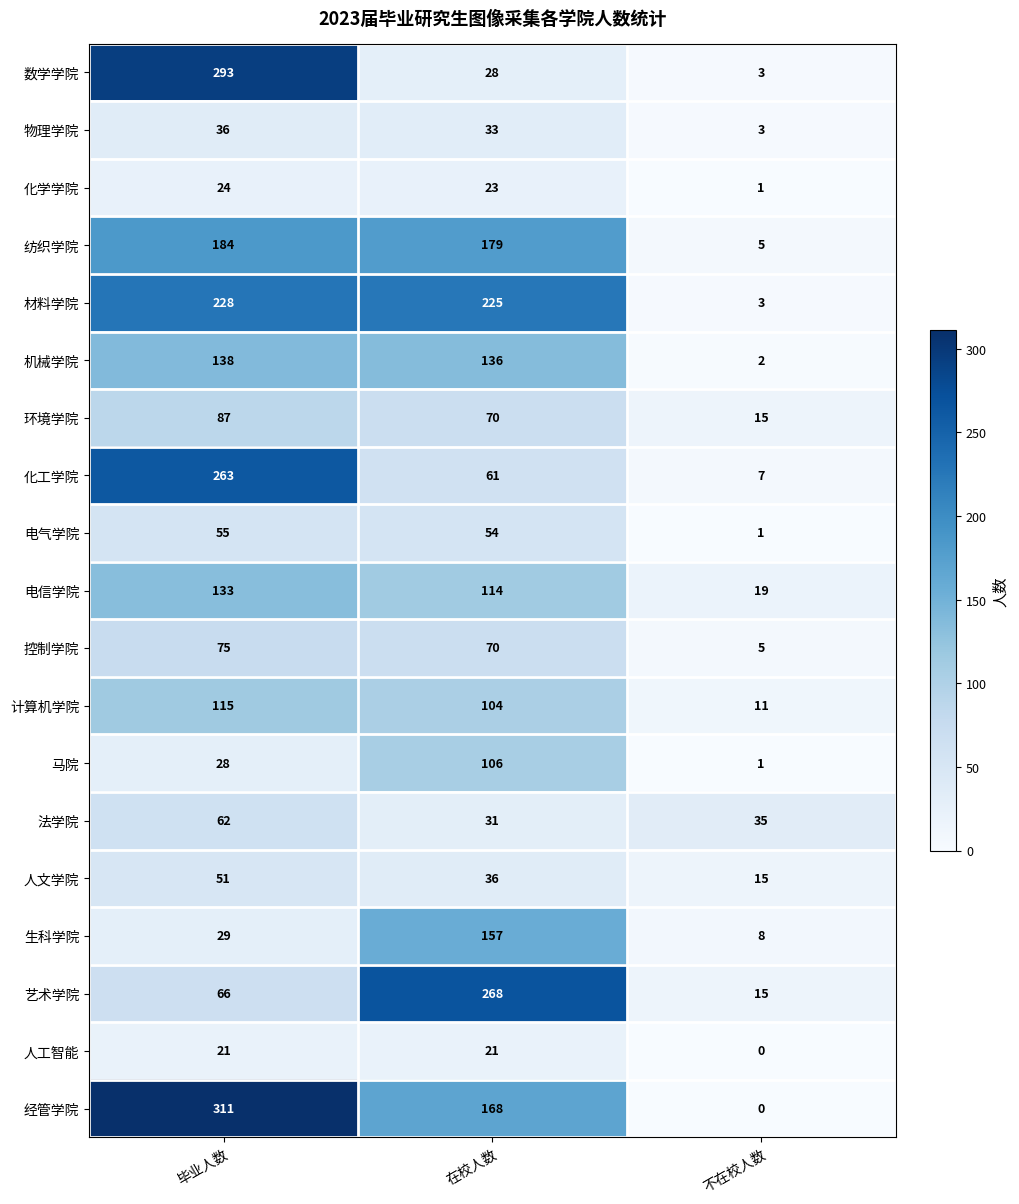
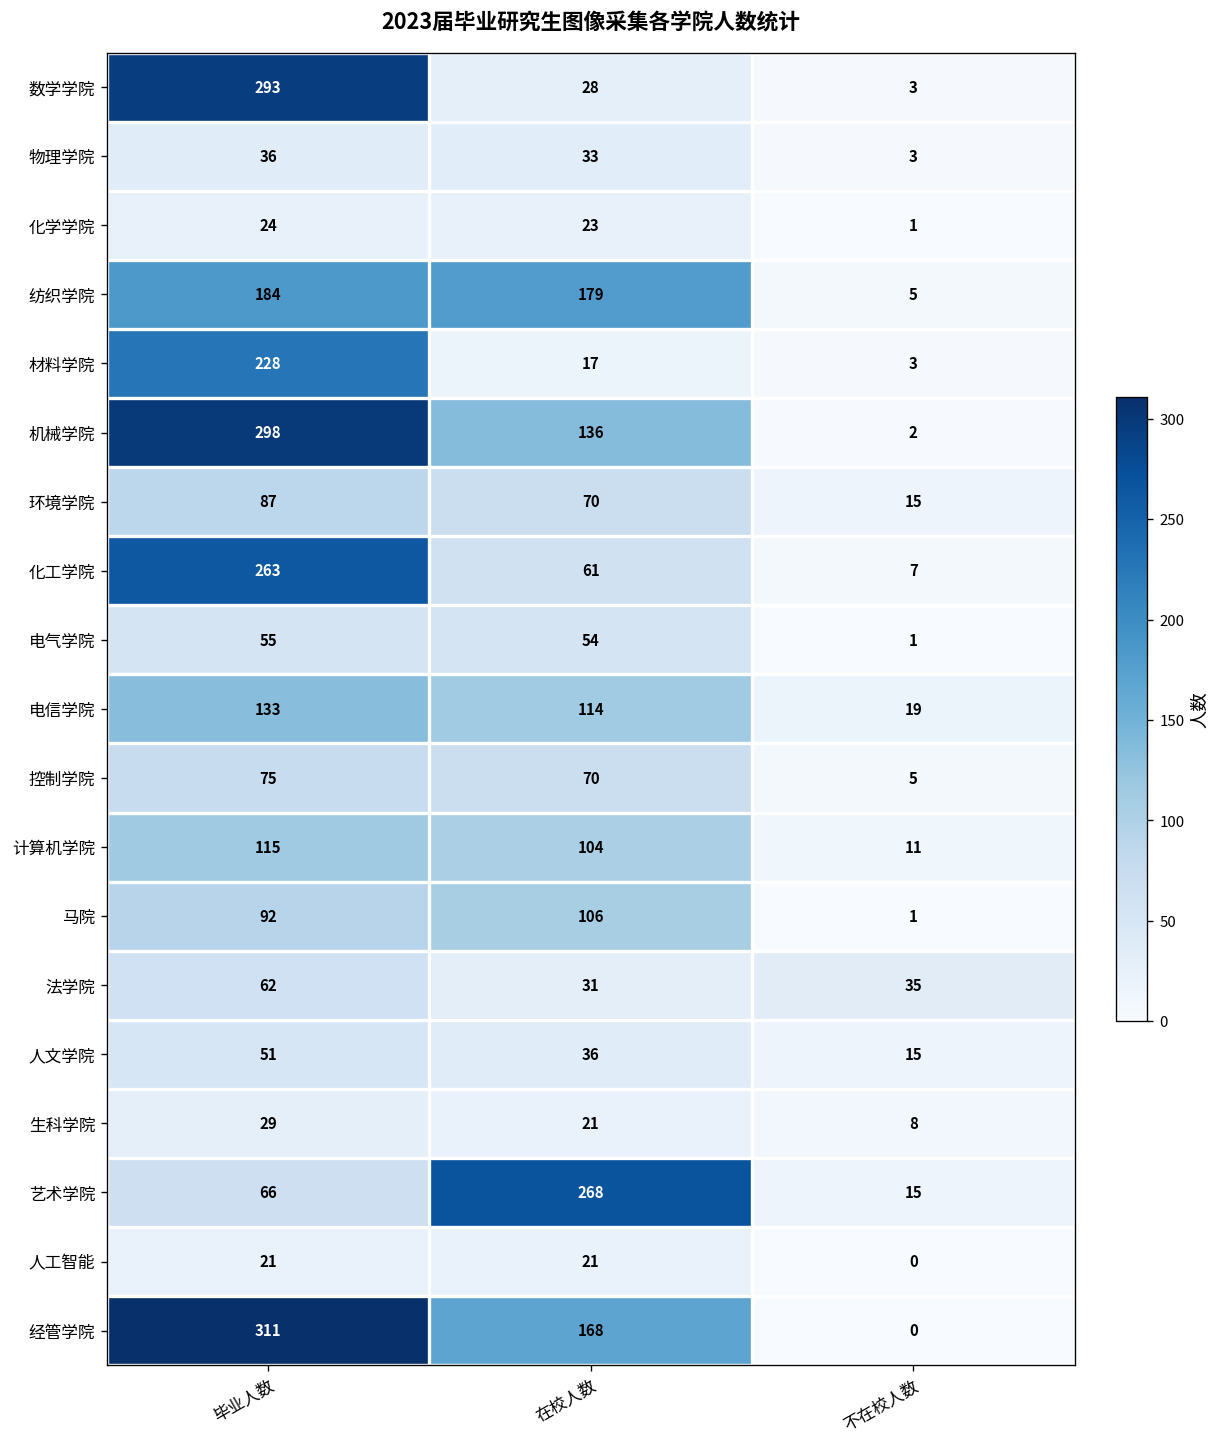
材料学院, 在校人数: 225 -> 17
机械学院, 毕业人数: 138 -> 298
马院, 毕业人数: 28 -> 92
生科学院, 在校人数: 157 -> 21
